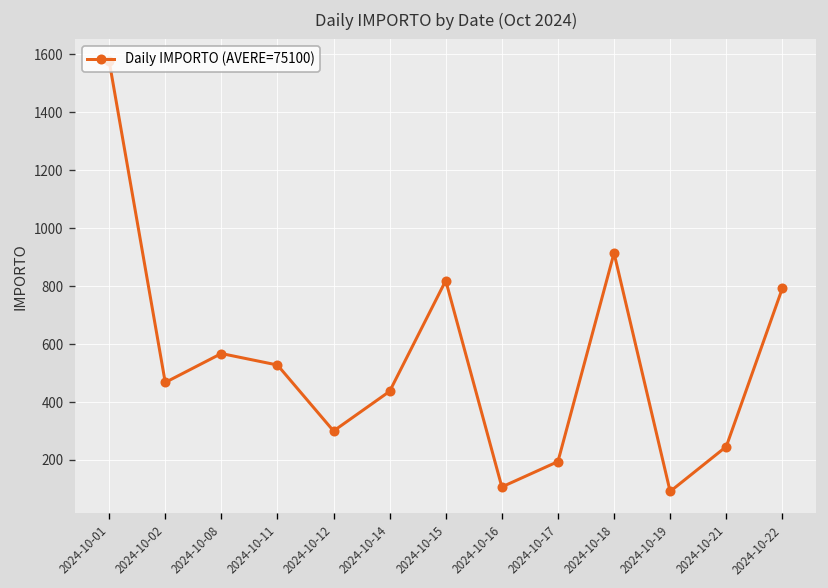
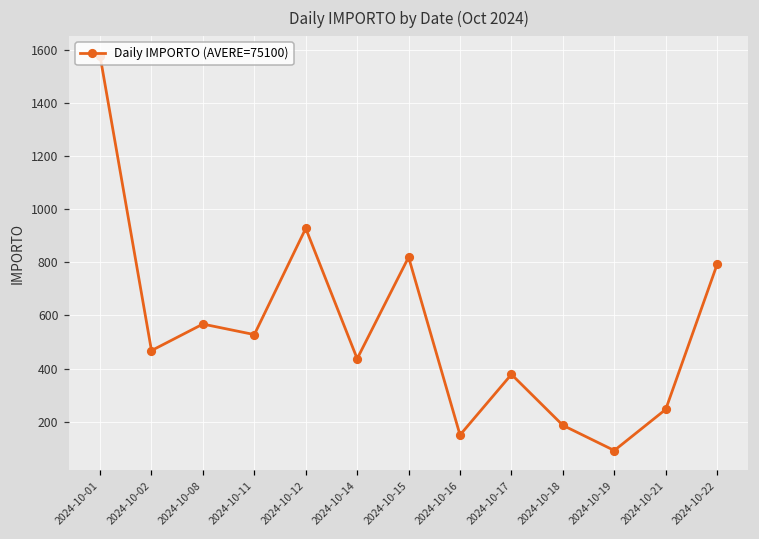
2024-10-12: 300 -> 930
2024-10-16: 110 -> 150
2024-10-17: 190 -> 380
2024-10-18: 910 -> 190
